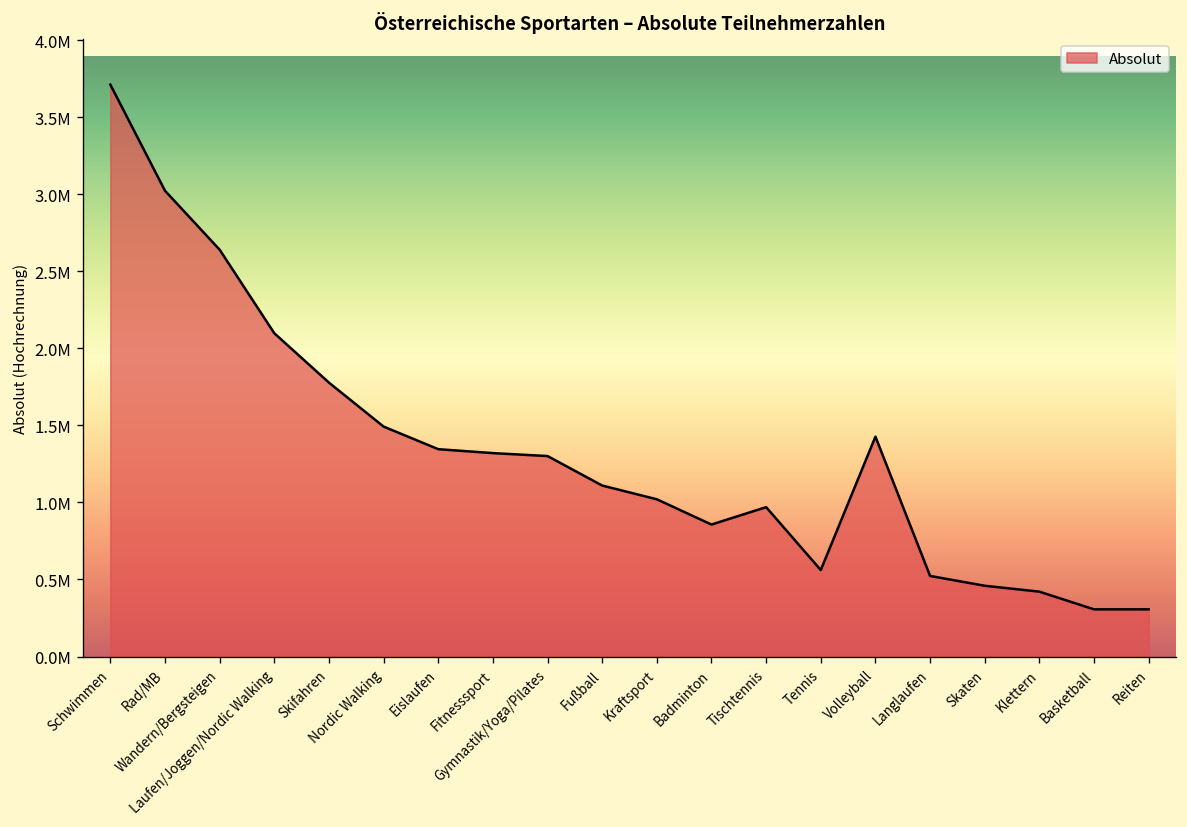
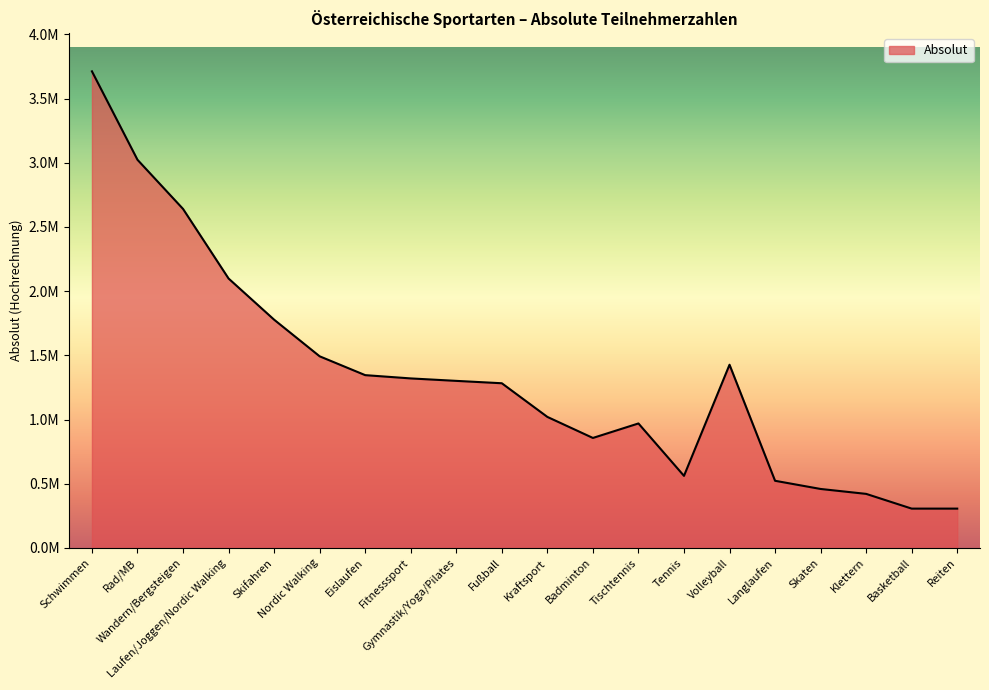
Fußball: 1110000 -> 1280000
